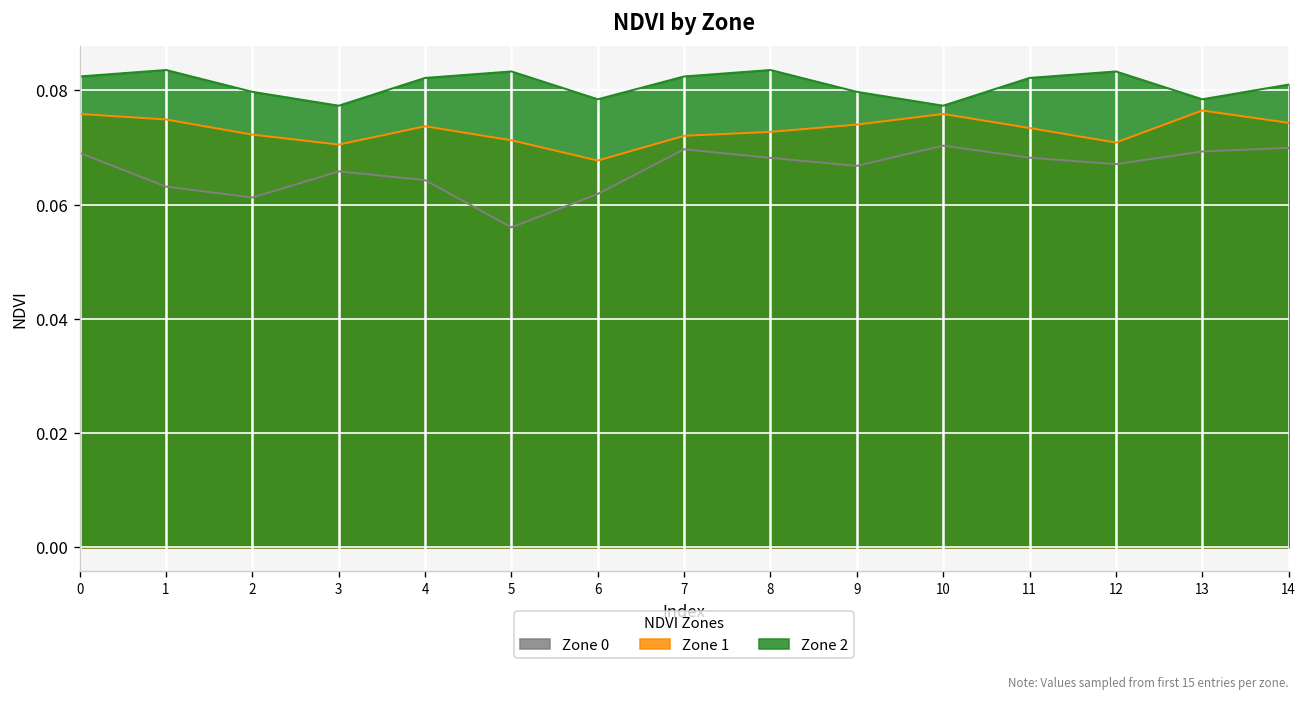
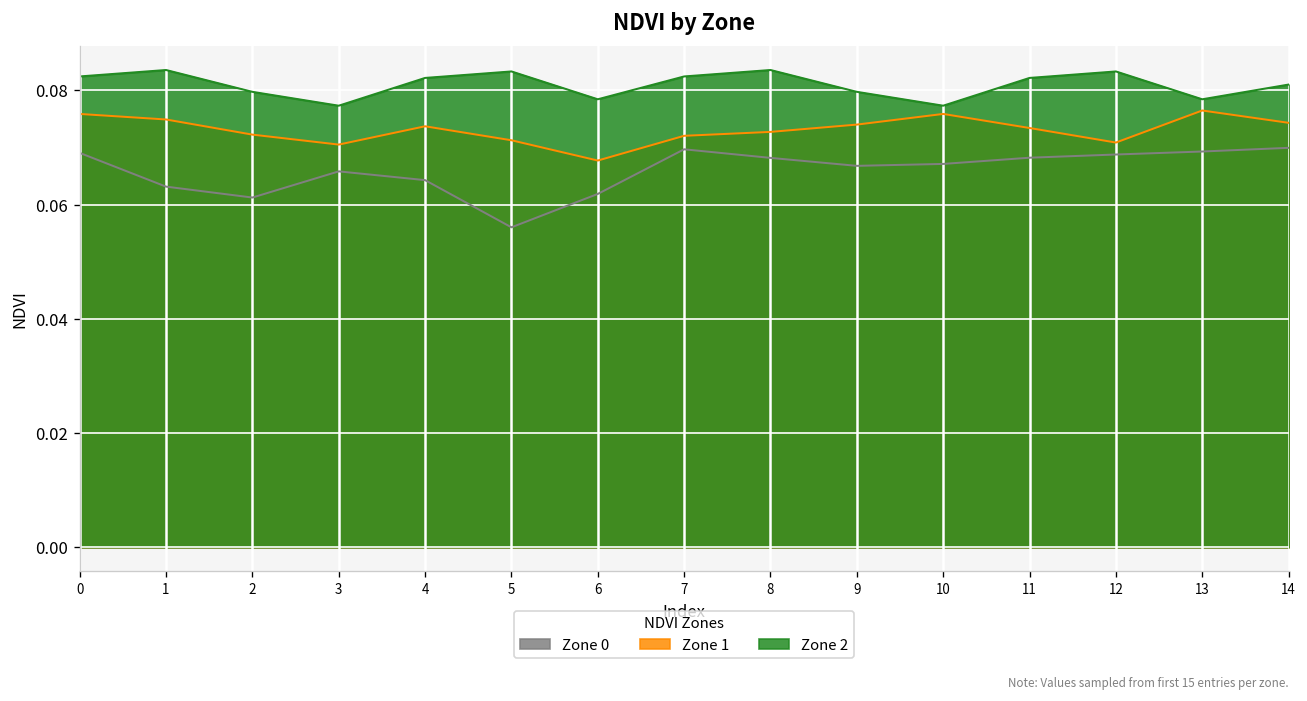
Zone 0, 10: 0.070 -> 0.067
Zone 0, 12: 0.067 -> 0.069
